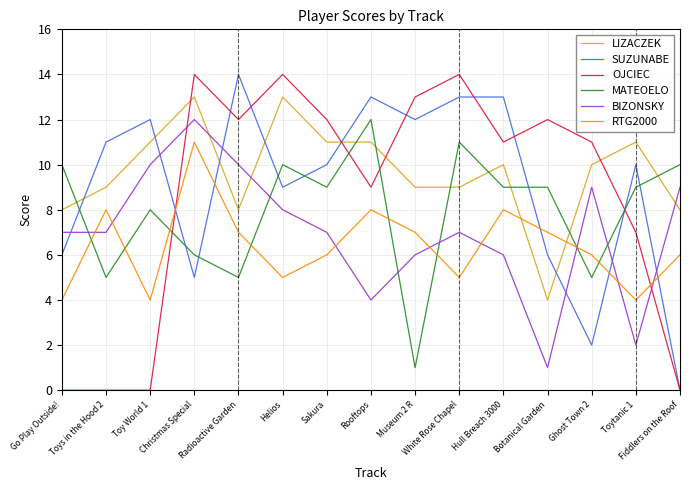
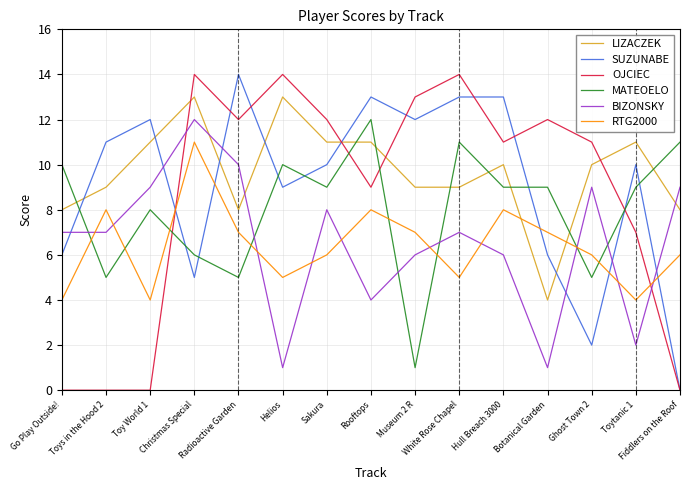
BIZONSKY, Toy World 1: 10 -> 9
BIZONSKY, Helios: 8 -> 1
BIZONSKY, Sakura: 7 -> 8
MATEOELO, Fiddlers on the Roof: 10 -> 11
